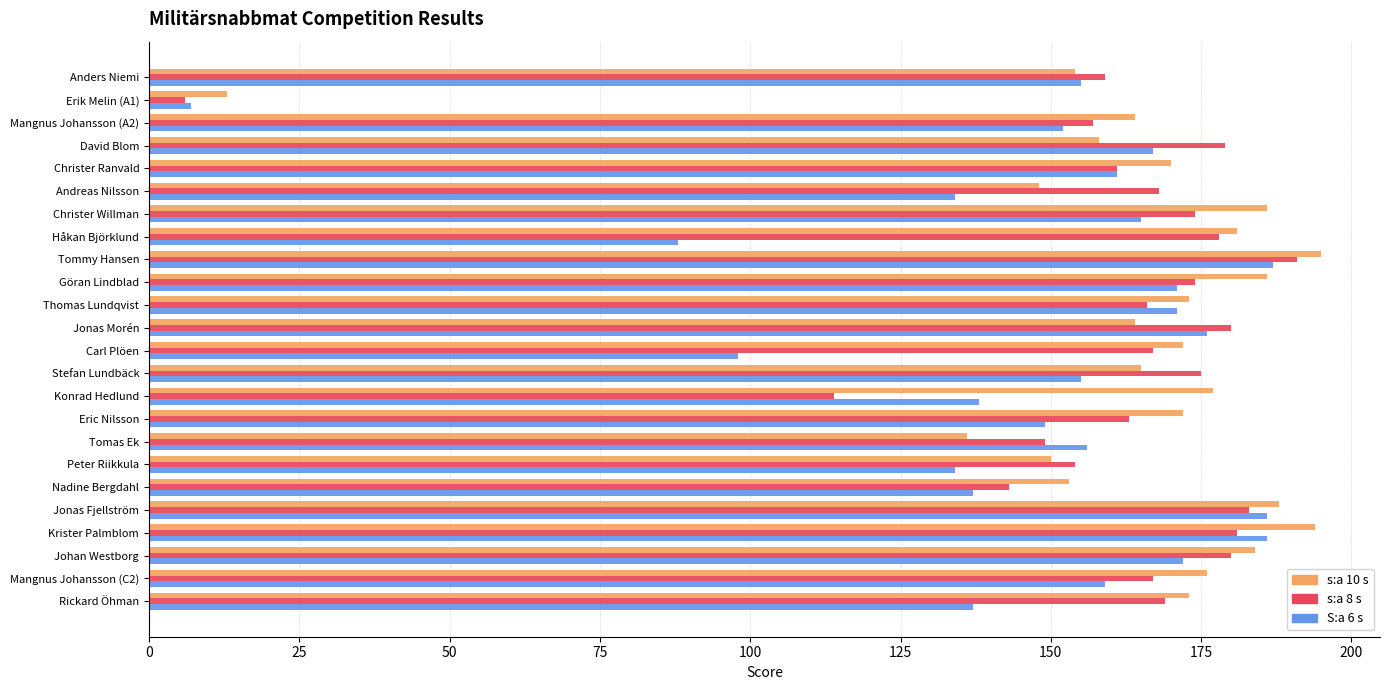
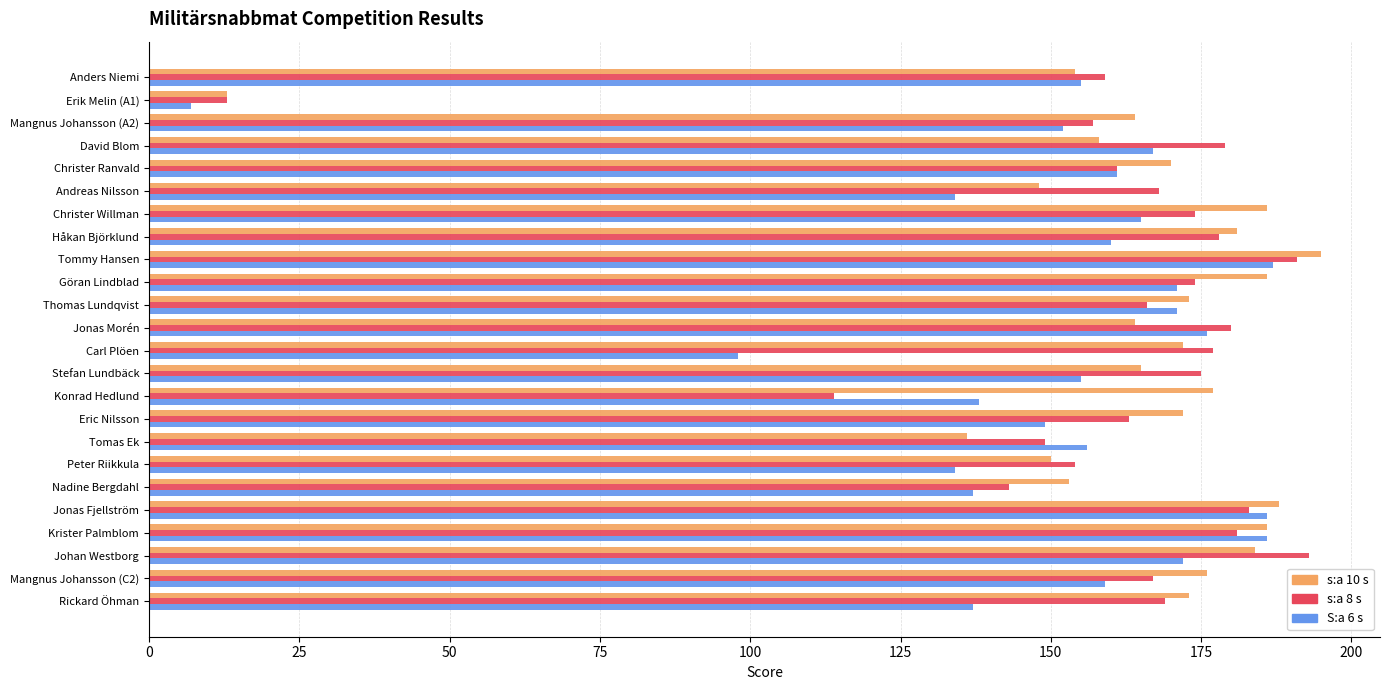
s:a 8 s, Erik Melin (A1): 6 -> 13
S:a 6 s, Håkan Björklund: 88 -> 160
s:a 8 s, Carl Plöen: 167 -> 177
s:a 10 s, Krister Palmblom: 194 -> 186
s:a 8 s, Johan Westborg: 180 -> 193
